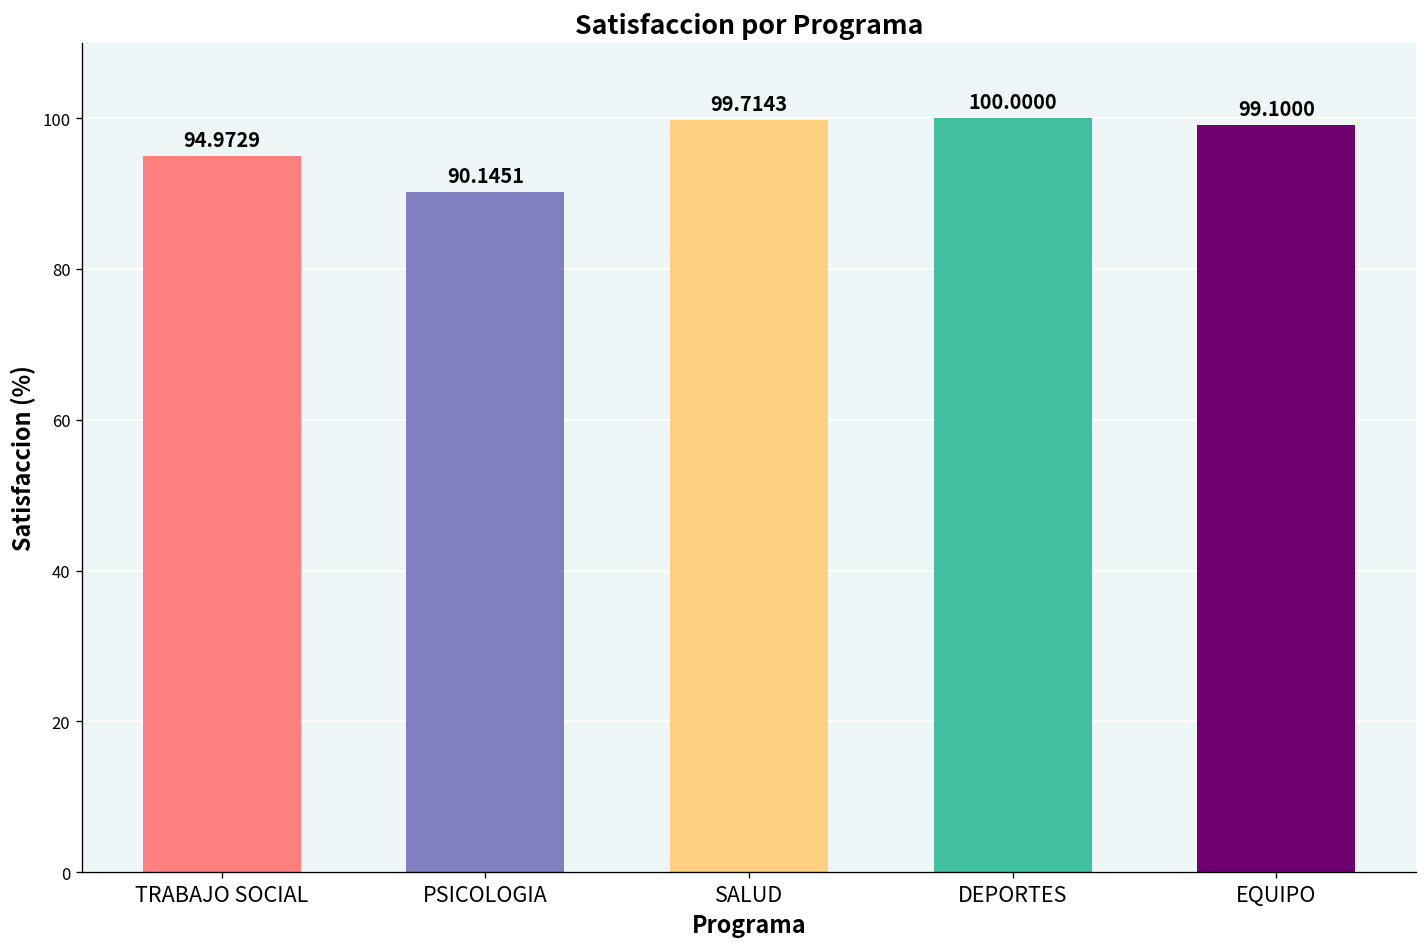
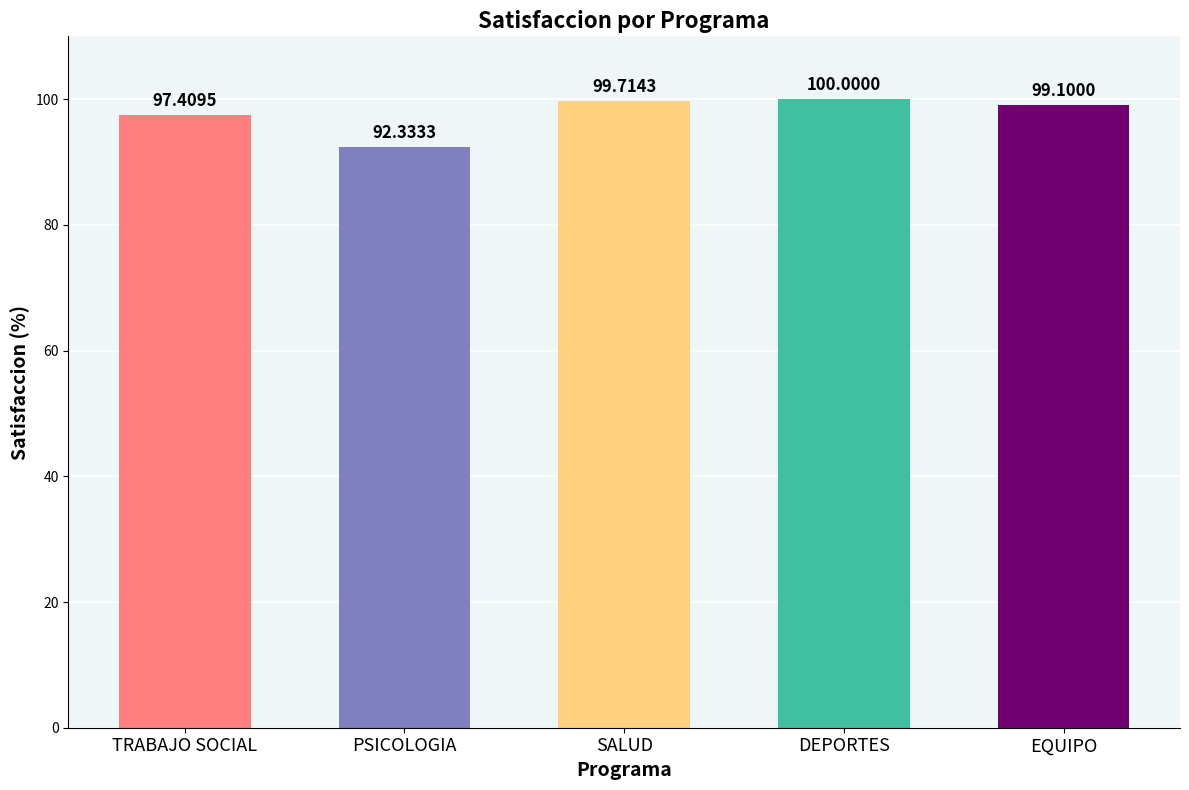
TRABAJO SOCIAL: 94.9729 -> 97.4095
PSICOLOGIA: 90.1451 -> 92.3333
